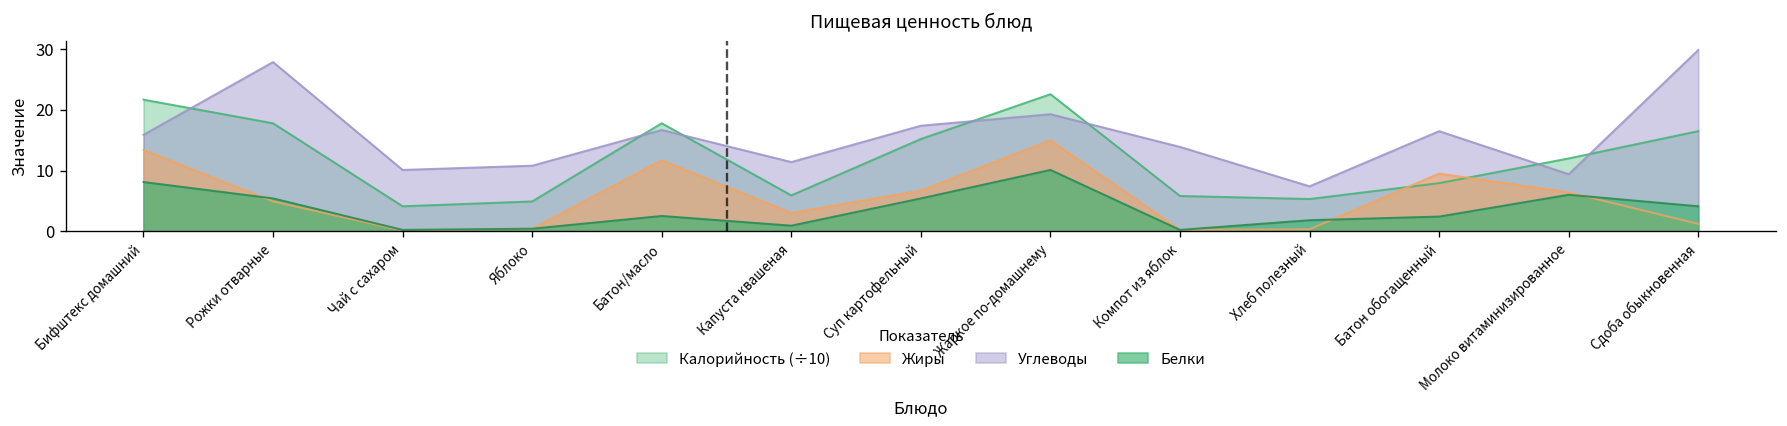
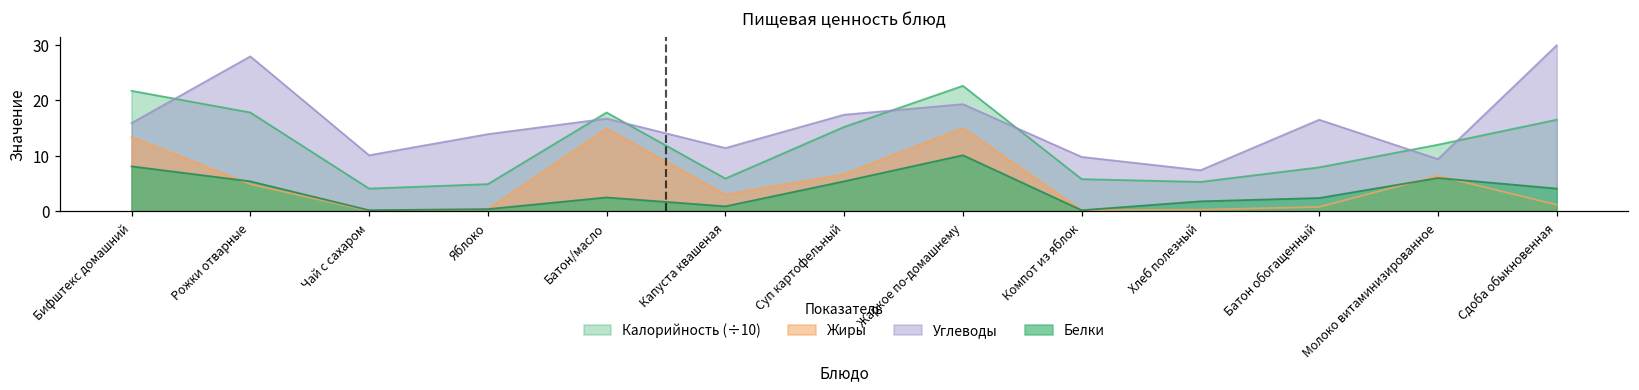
Углеводы, Яблоко: 11 -> 14
Жиры, Батон/масло: 12 -> 15
Углеводы, Компот из яблок: 14 -> 10
Жиры, Батон обогащенный: 10 -> 1
